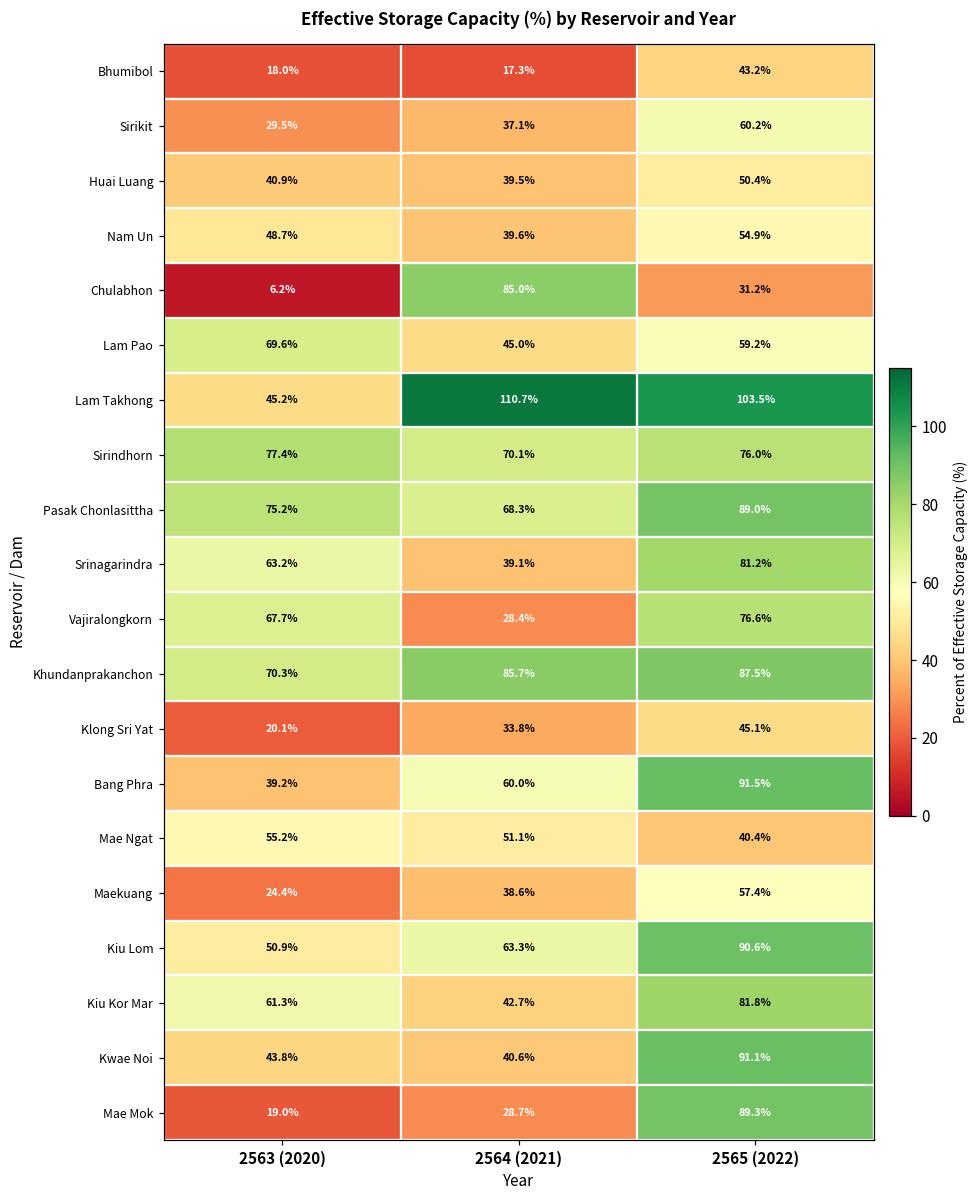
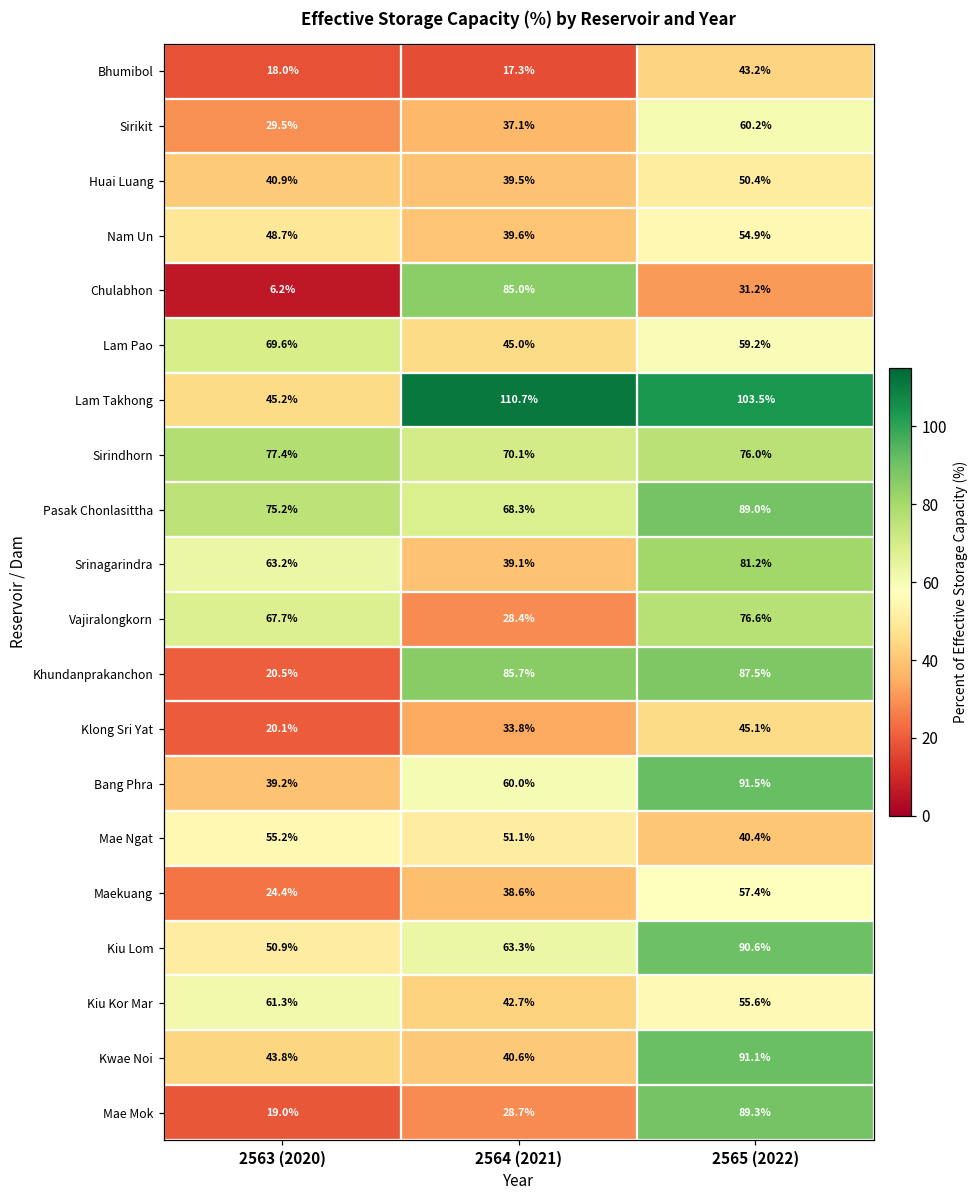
Khundanprakanchon, 2563 (2020): 70.3% -> 20.5%
Kiu Kor Mar, 2565 (2022): 81.8% -> 55.6%
